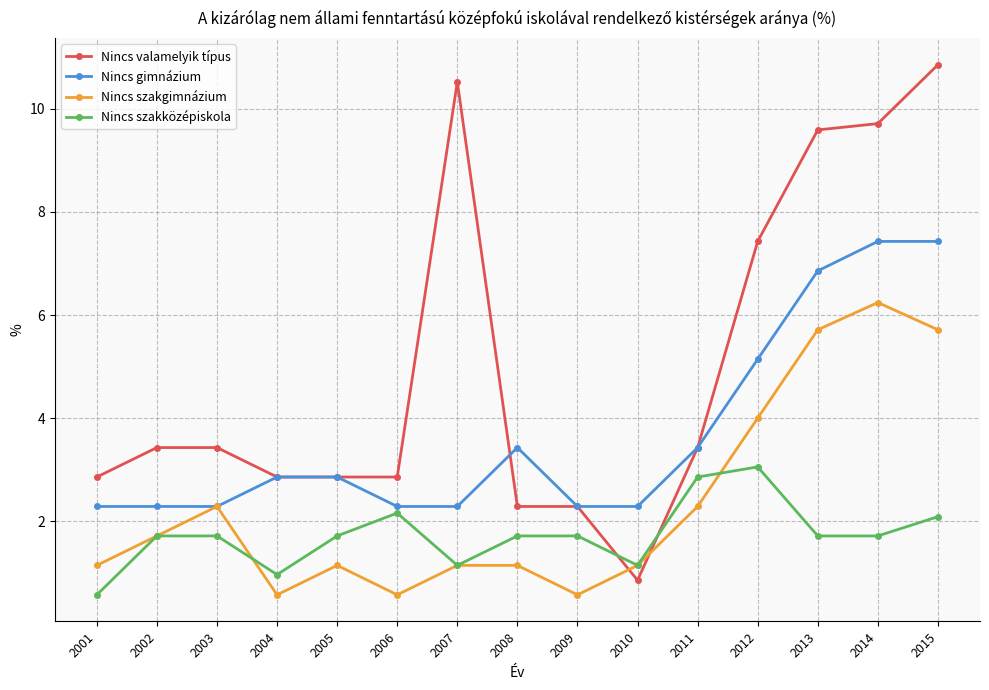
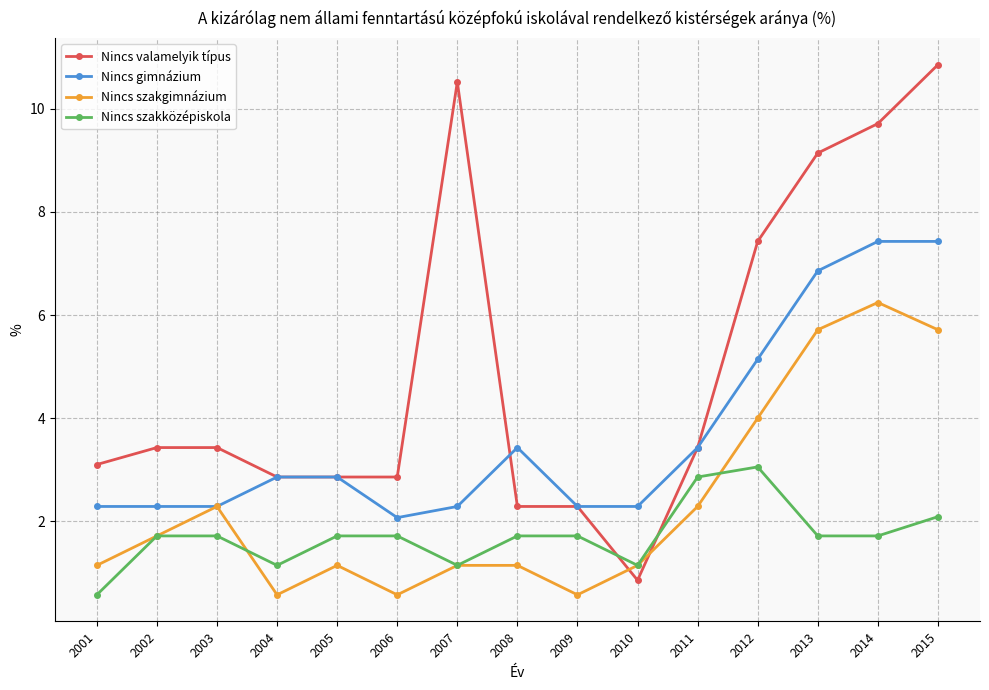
Nincs valamelyik típus, 2001: 2.9 -> 3.1
Nincs szakközépiskola, 2004: 1.0 -> 1.1
Nincs gimnázium, 2006: 2.3 -> 2.1
Nincs szakközépiskola, 2006: 2.2 -> 1.7
Nincs valamelyik típus, 2013: 9.6 -> 9.1
